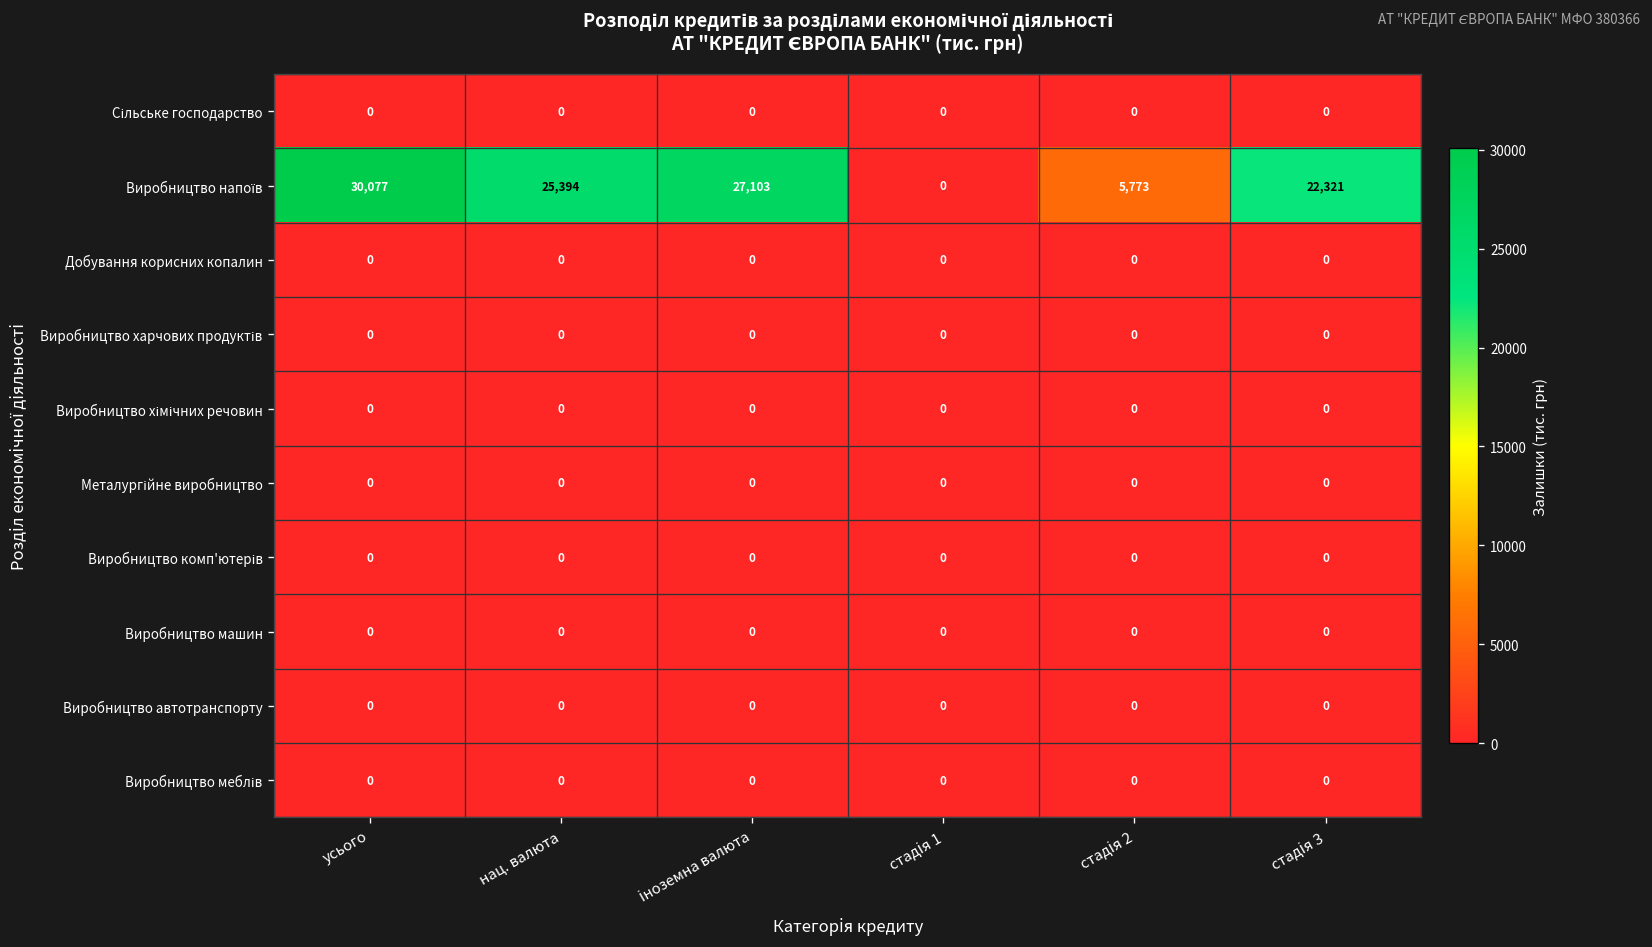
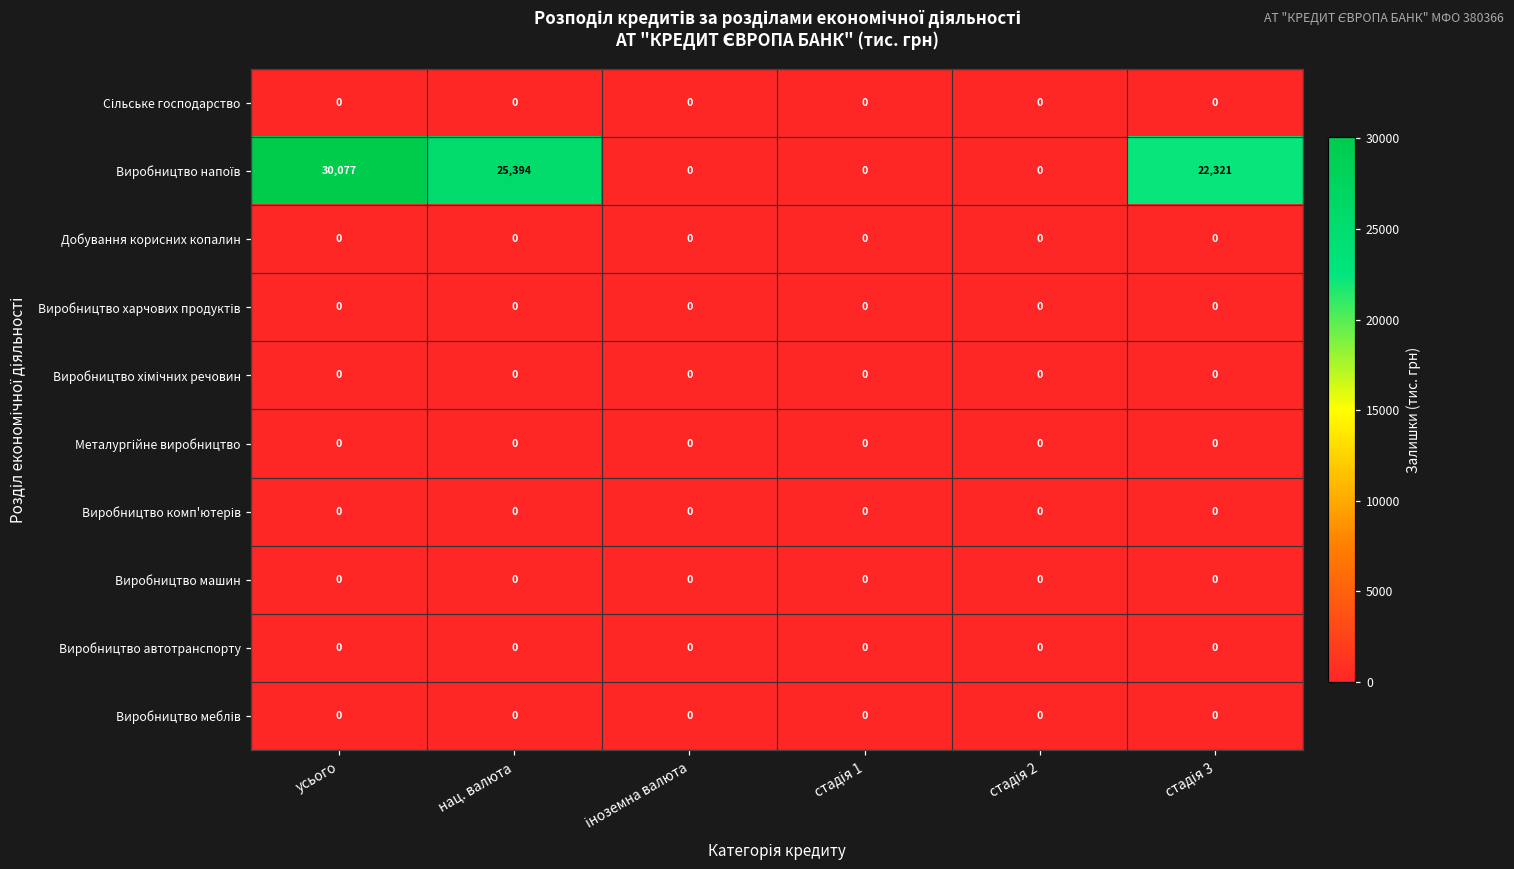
Виробництво напоїв, іноземна валюта: 27,103 -> 0
Виробництво напоїв, стадія 2: 5,773 -> 0
